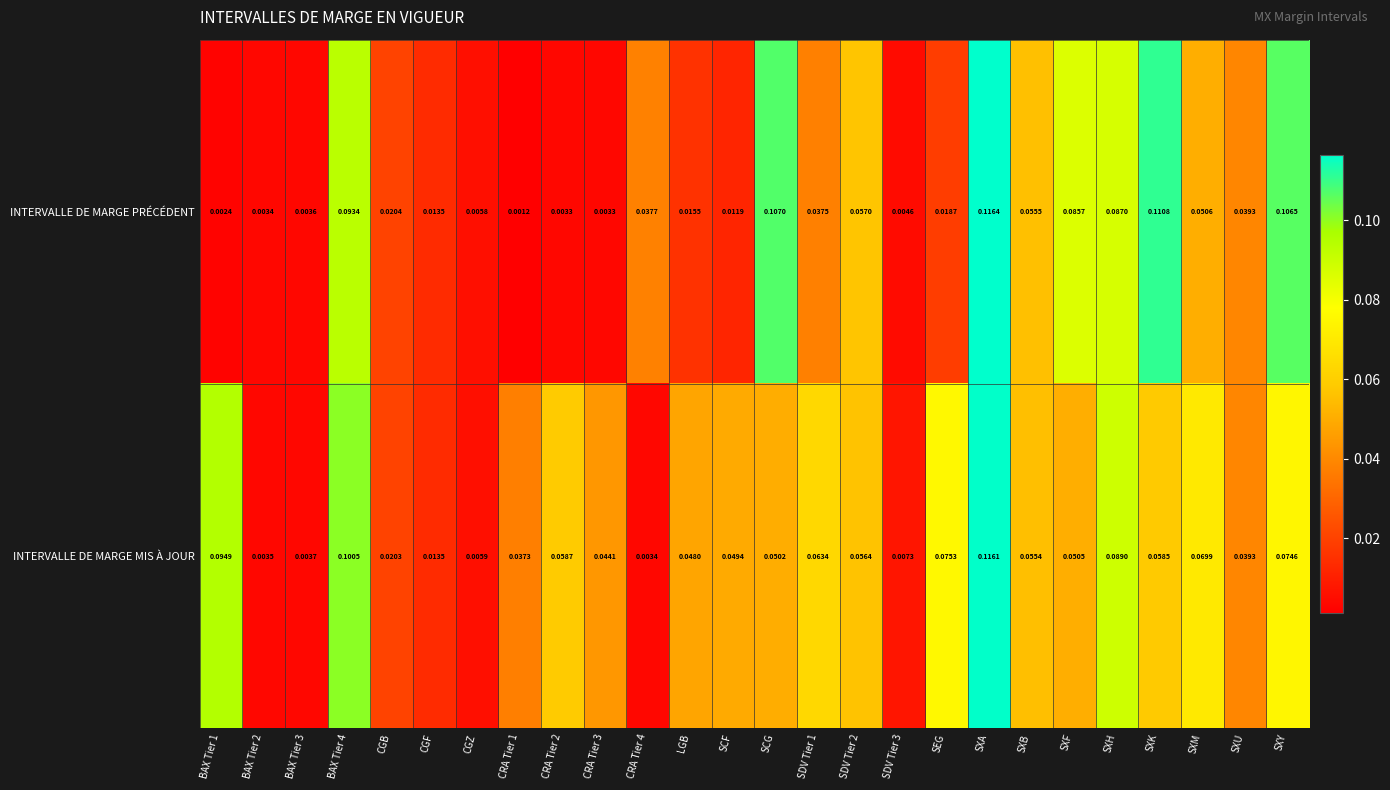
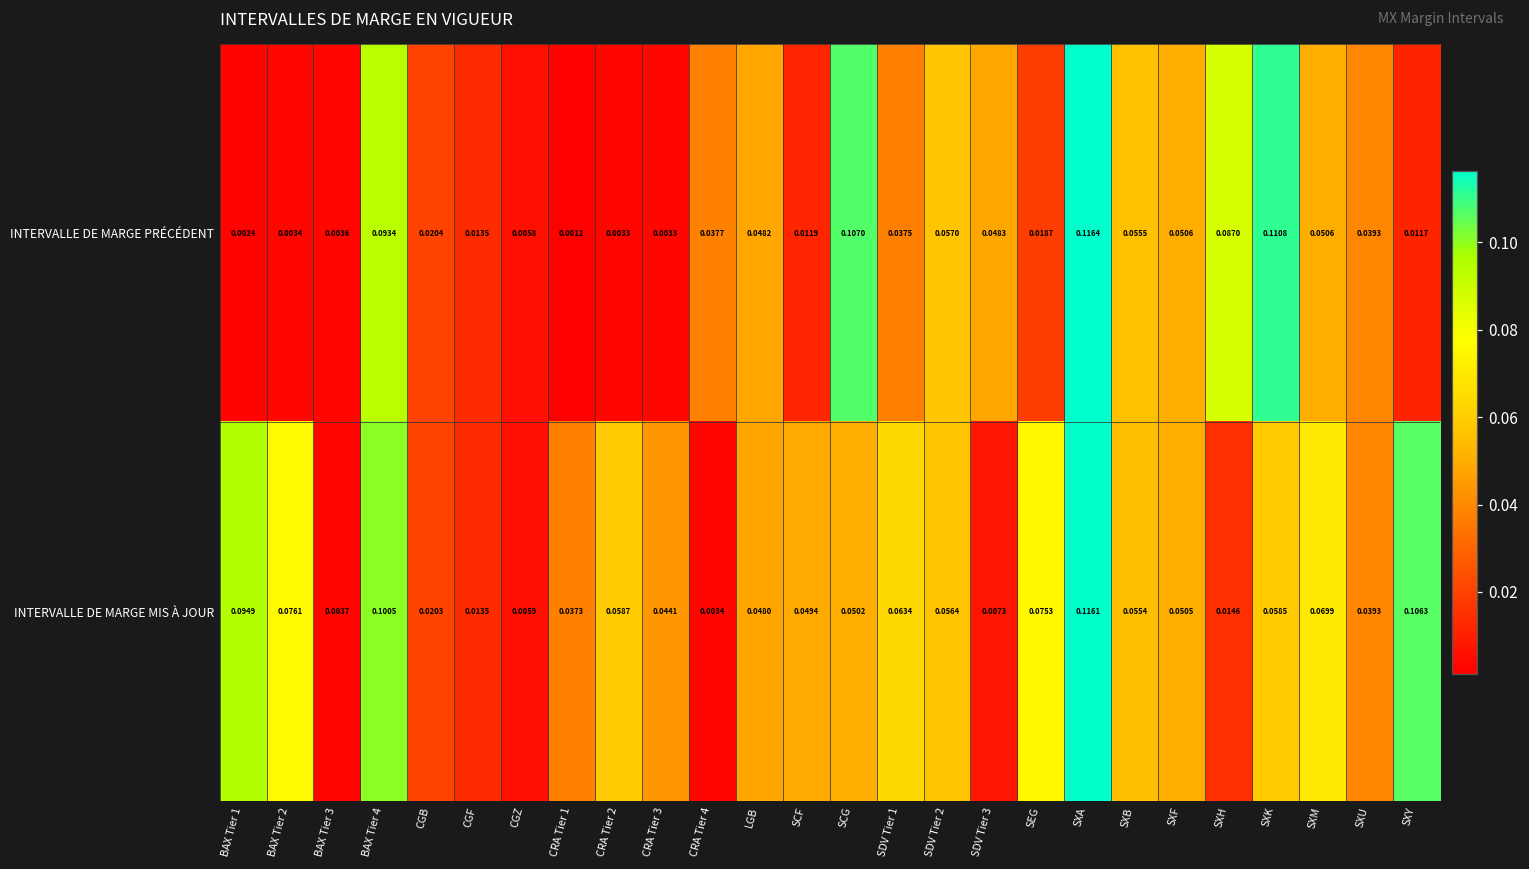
INTERVALLE DE MARGE PRÉCÉDENT, LGB: 0.0155 -> 0.0482
INTERVALLE DE MARGE PRÉCÉDENT, SDV Tier 3: 0.0046 -> 0.0483
INTERVALLE DE MARGE PRÉCÉDENT, SXF: 0.0857 -> 0.0506
INTERVALLE DE MARGE PRÉCÉDENT, SXY: 0.1065 -> 0.0117
INTERVALLE DE MARGE MIS À JOUR, BAX Tier 2: 0.0035 -> 0.0761
INTERVALLE DE MARGE MIS À JOUR, SXH: 0.0890 -> 0.0146
INTERVALLE DE MARGE MIS À JOUR, SXY: 0.0746 -> 0.1063
